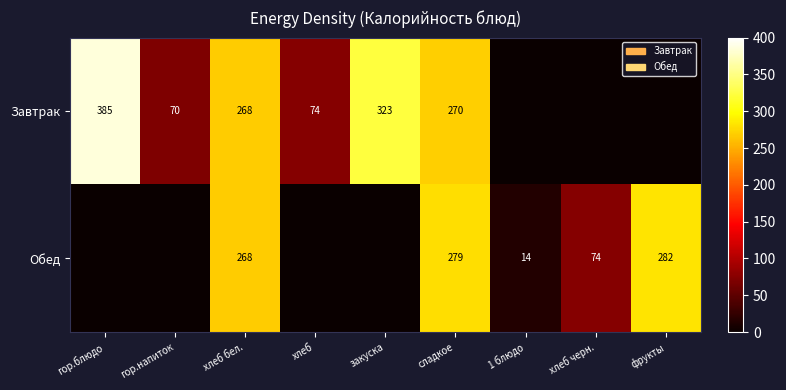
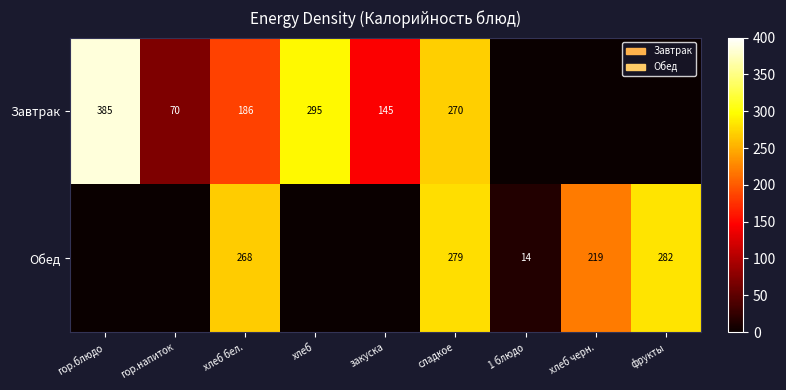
Завтрак, хлеб бел.: 268 -> 186
Завтрак, хлеб: 74 -> 295
Завтрак, закуска: 323 -> 145
Обед, хлеб черн.: 74 -> 219
